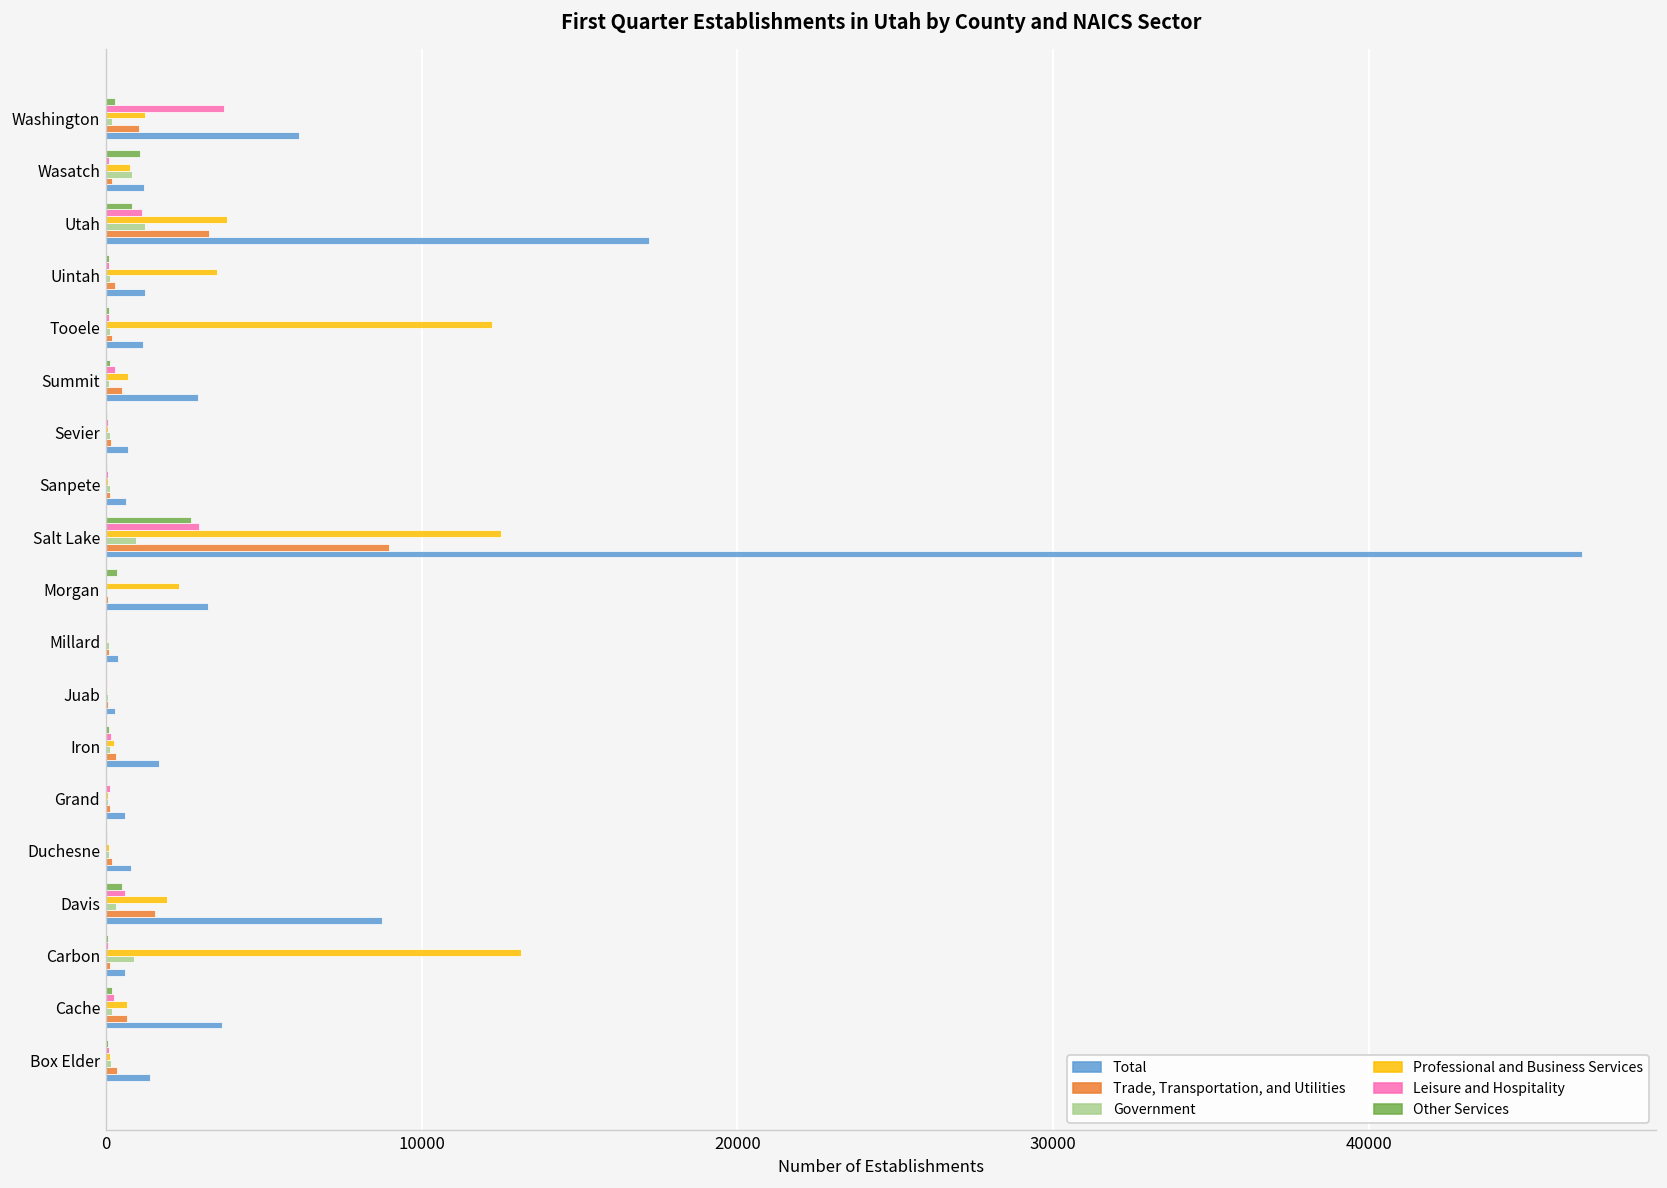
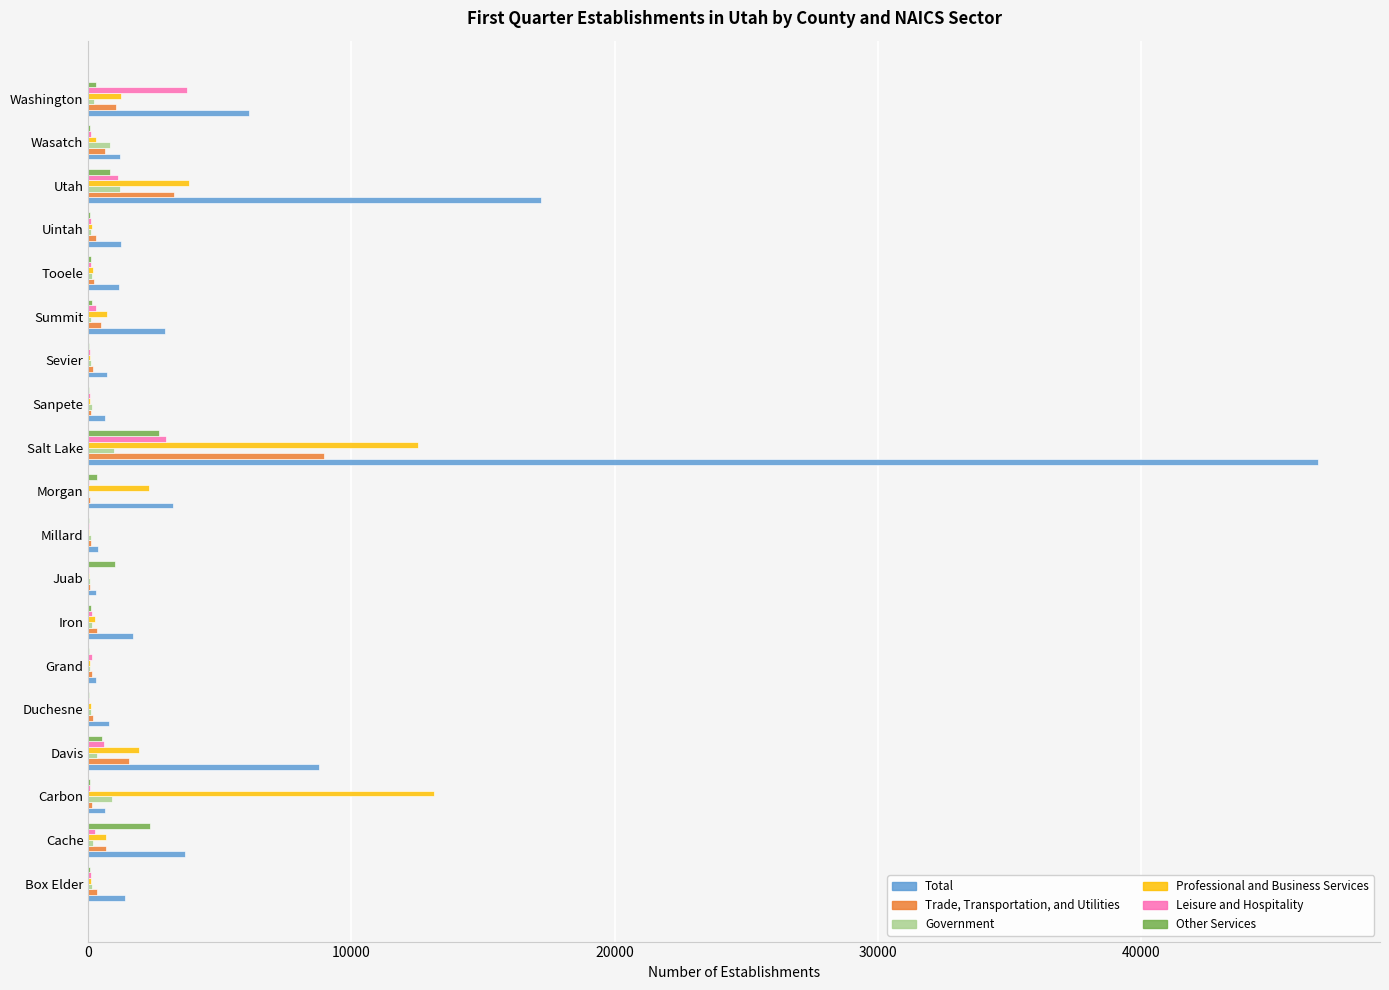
Other Services, Wasatch: 1100 -> 100
Professional and Business Services, Wasatch: 800 -> 300
Trade, Transportation, and Utilities, Wasatch: 200 -> 600
Professional and Business Services, Uintah: 3500 -> 100
Professional and Business Services, Tooele: 12200 -> 200
Other Services, Juab: 0 -> 1000
Total, Grand: 600 -> 300
Other Services, Cache: 200 -> 2300
